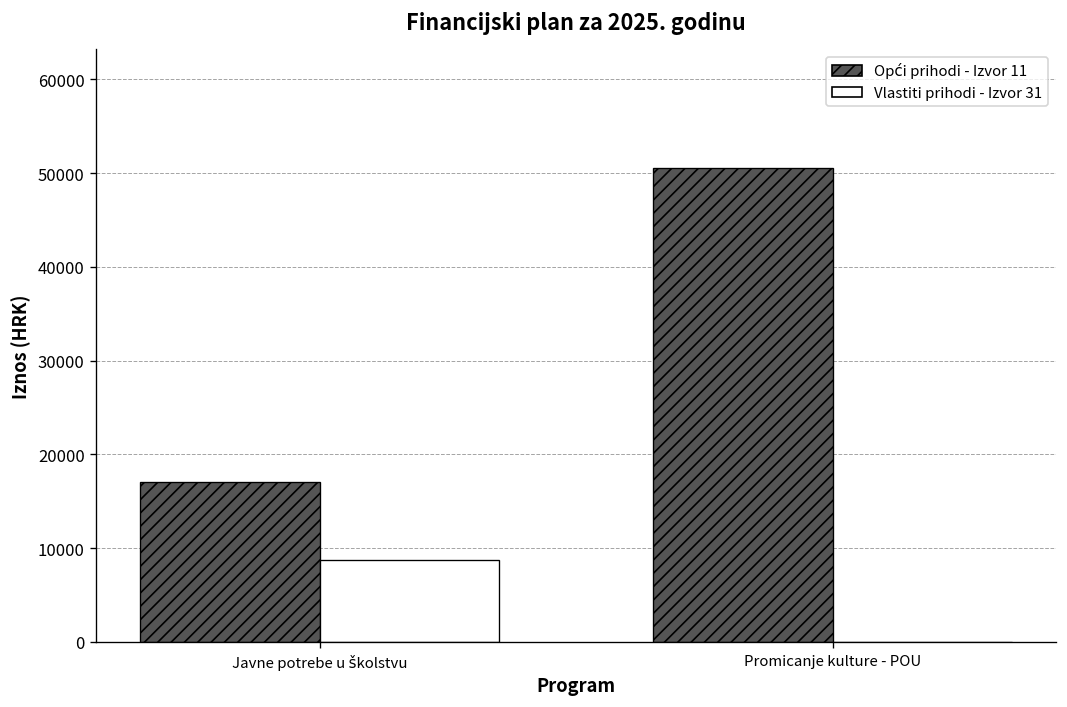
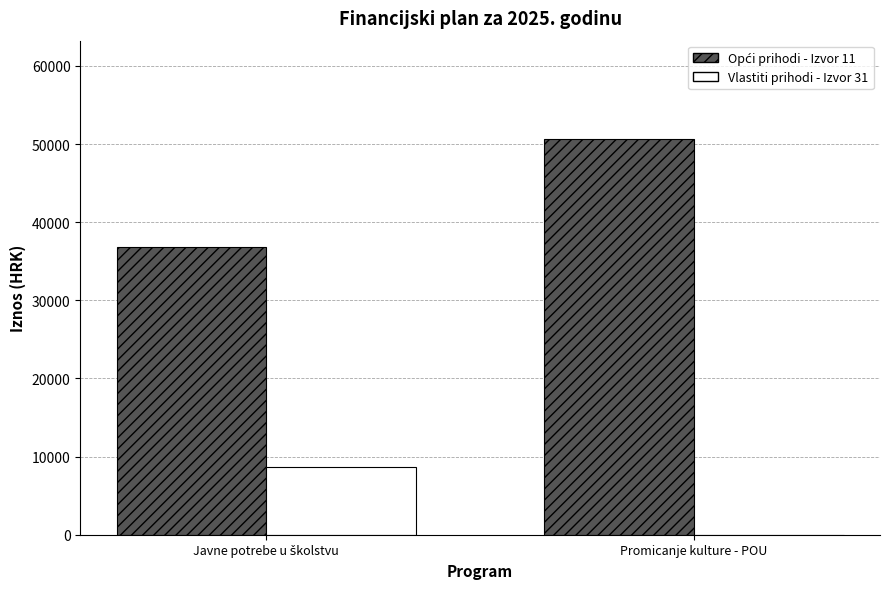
Opći prihodi - Izvor 11, Javne potrebe u školstvu: 17000 -> 37000
